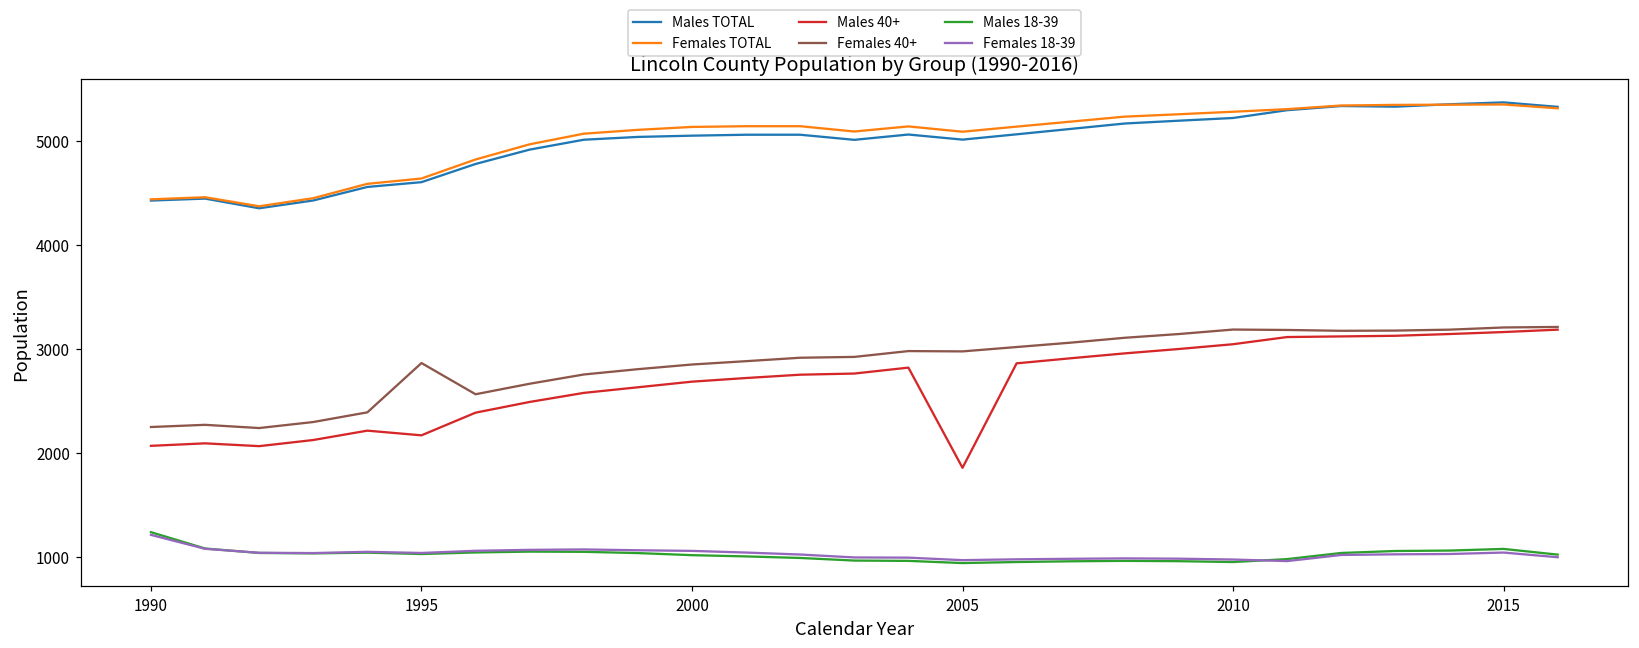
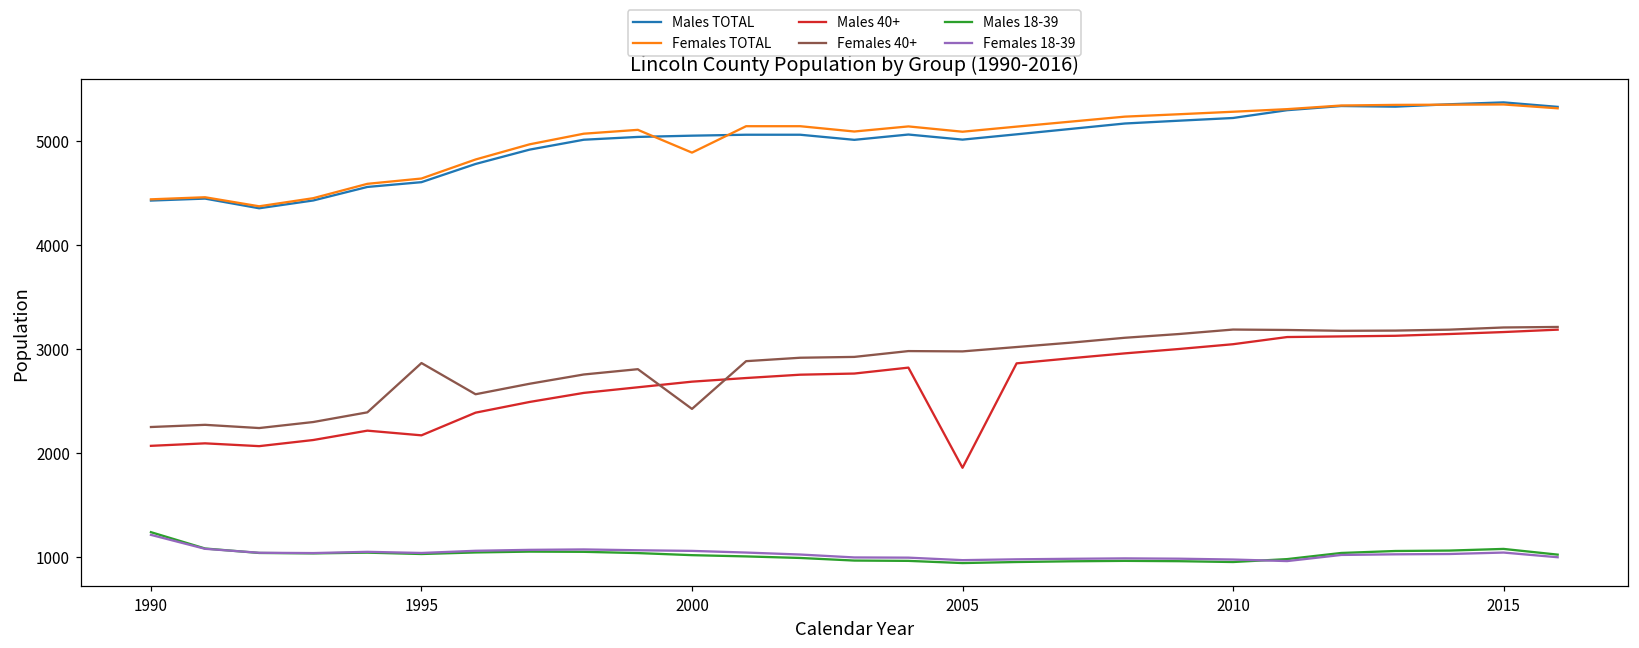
Females TOTAL, 2000: 5100 -> 4900
Females 40+, 2000: 2900 -> 2400
